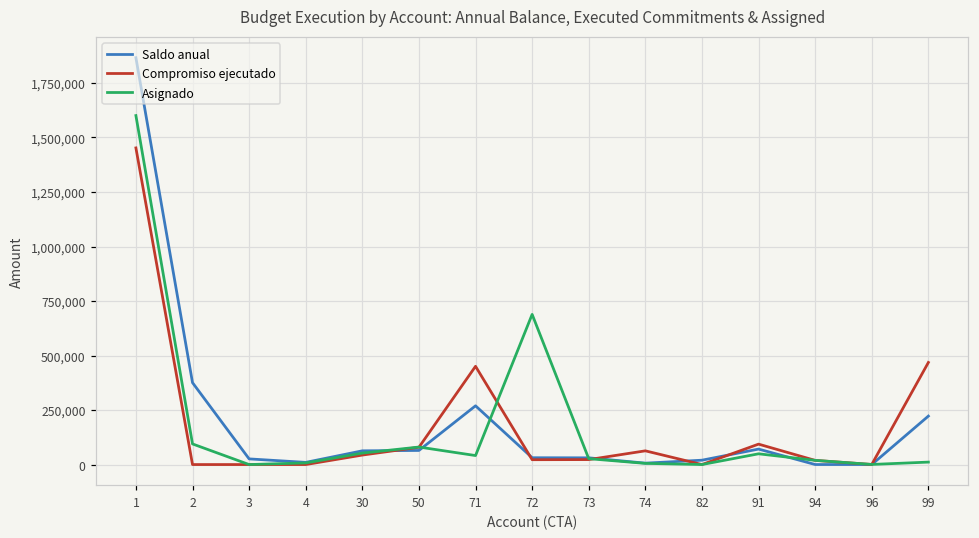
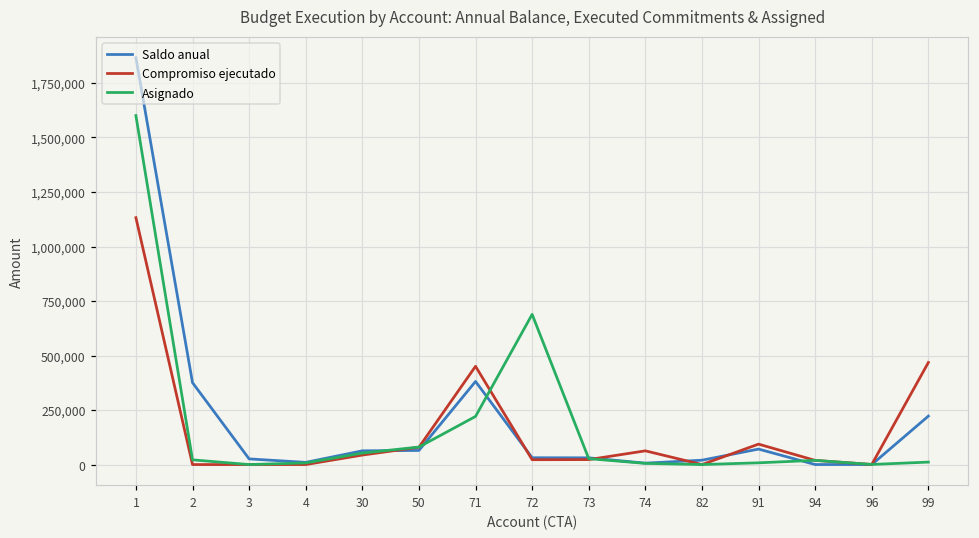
Compromiso ejecutado, 1: 1,450,000 -> 1,130,000
Asignado, 2: 90,000 -> 20,000
Saldo anual, 71: 270,000 -> 380,000
Asignado, 71: 40,000 -> 220,000
Asignado, 91: 50,000 -> 10,000
